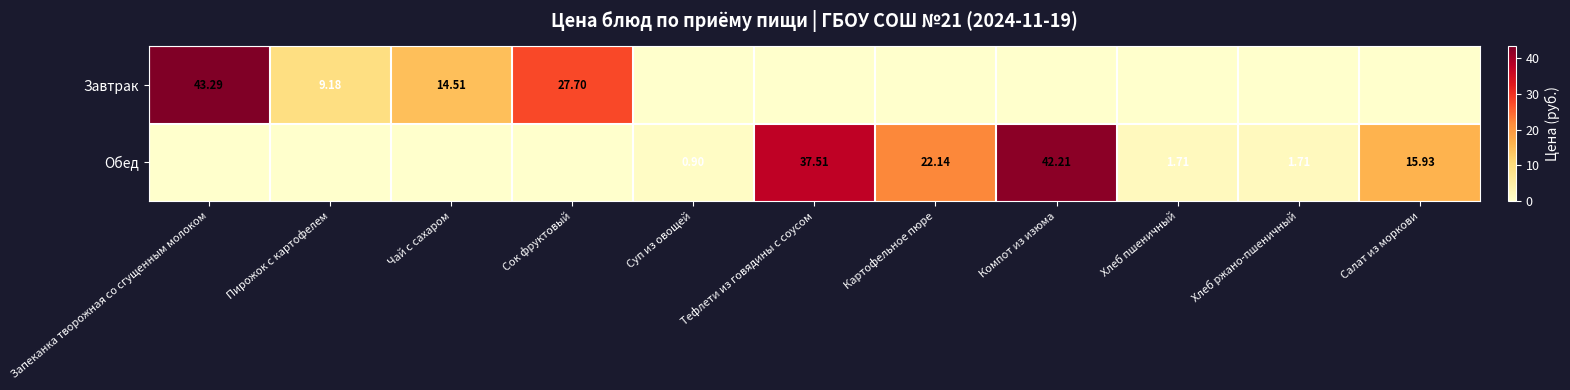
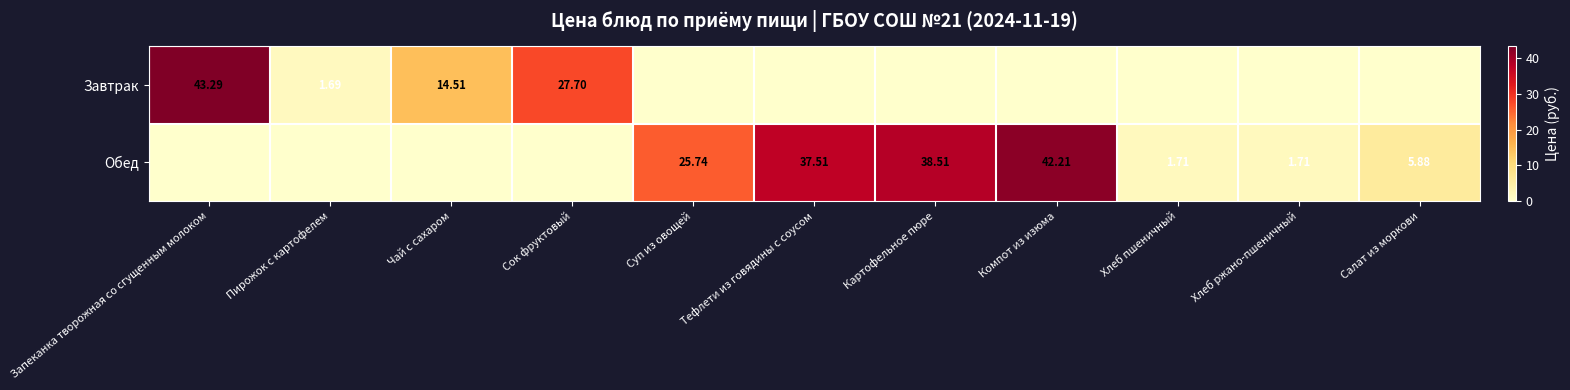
Завтрак, Пирожок с картофелем: 9.18 -> 1.69
Обед, Суп из овощей: 0.90 -> 25.74
Обед, Картофельное пюре: 22.14 -> 38.51
Обед, Салат из моркови: 15.93 -> 5.88
